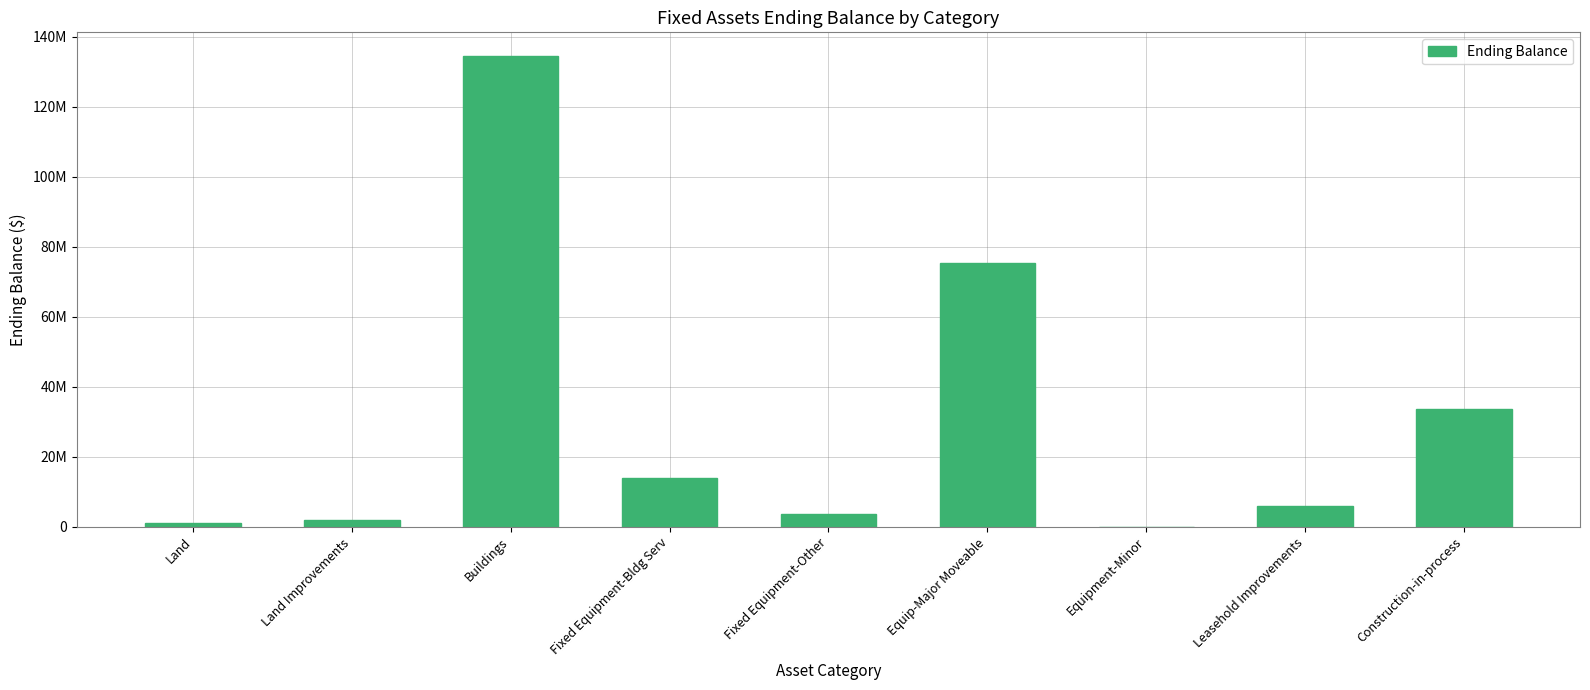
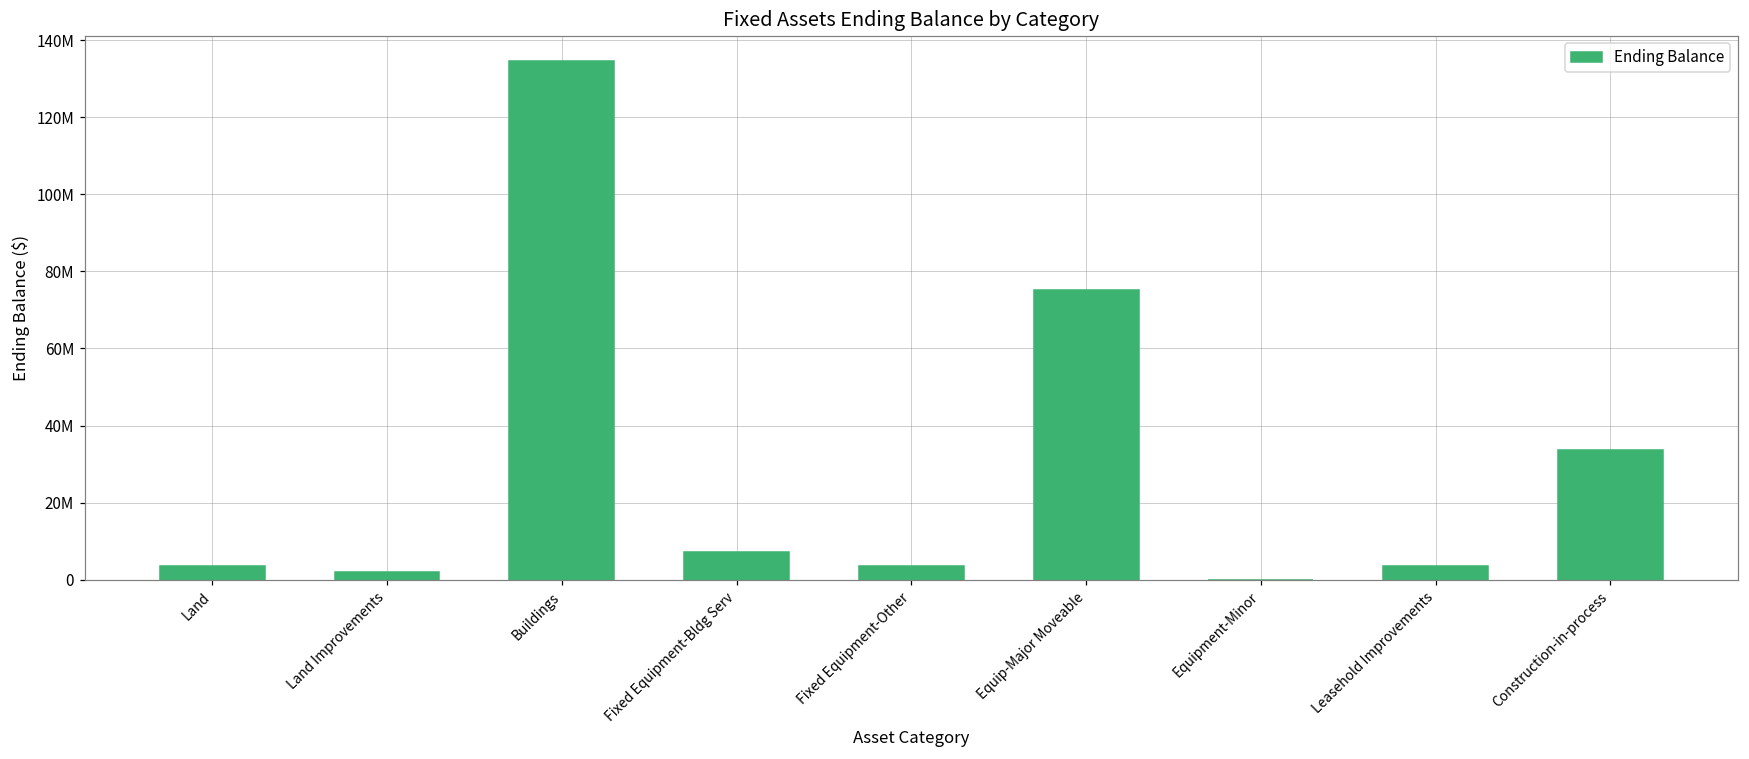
Land: 1000000 -> 4000000
Fixed Equipment-Bldg Serv: 14000000 -> 7000000
Leasehold Improvements: 6000000 -> 4000000
